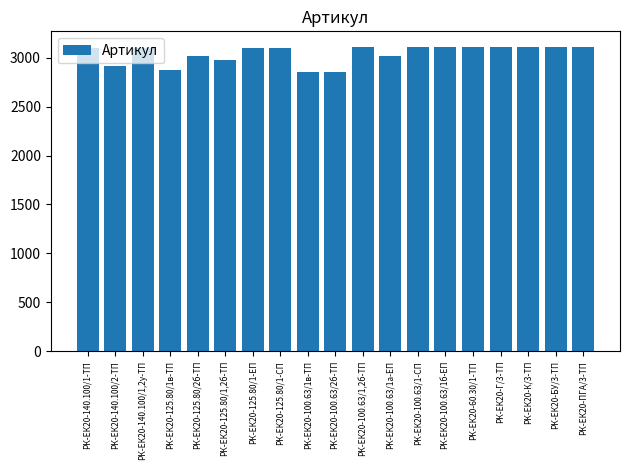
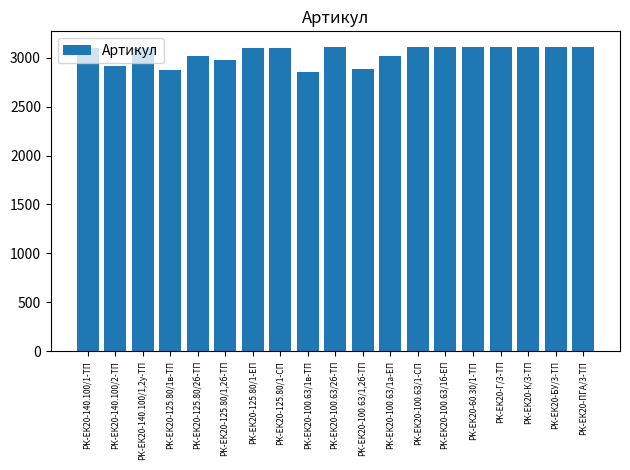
РК-ЕК20-100.63/2б-ТП: 2900 -> 3100
РК-ЕК20-100.63/1,2б-ТП: 3100 -> 2900
